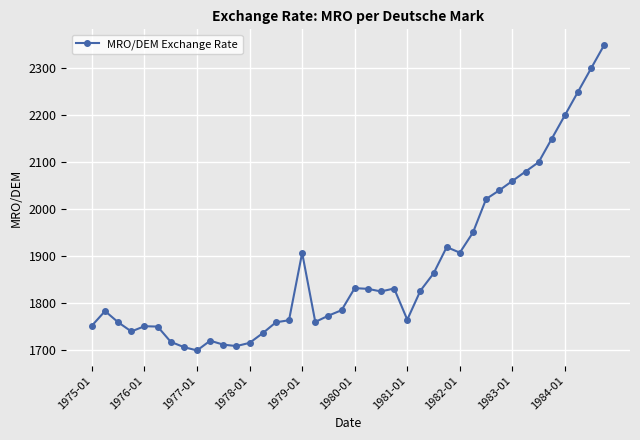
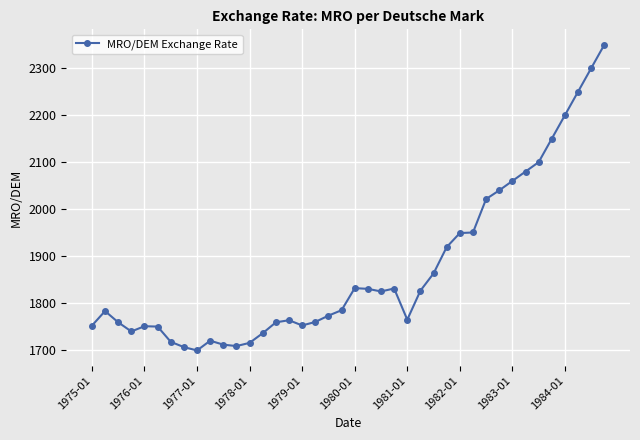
1979-01: 1910 -> 1750
1982-01: 1910 -> 1950
